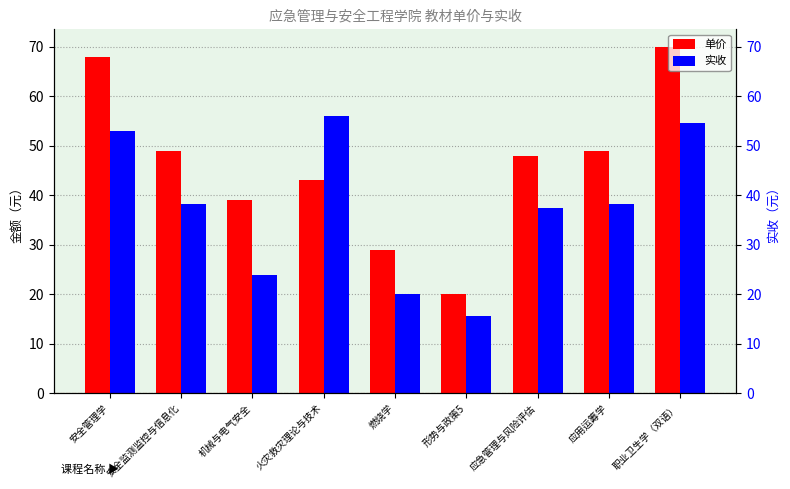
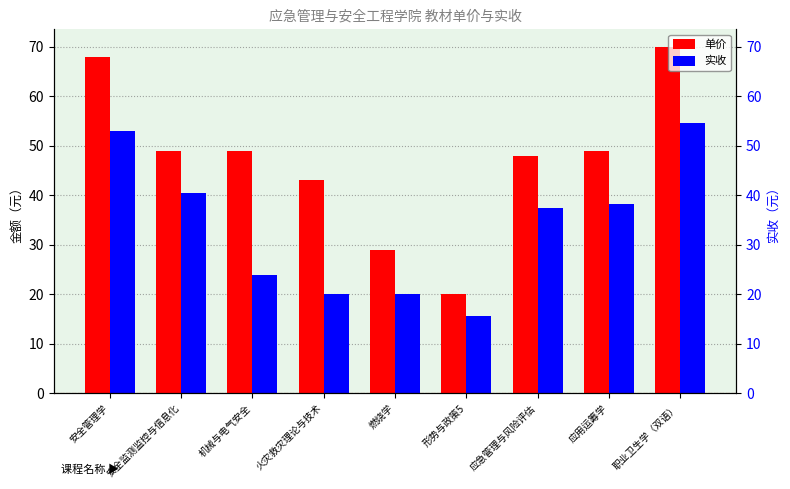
实收, 安全监测监控与信息化: 38 -> 40
单价, 机械与电气安全: 39 -> 49
实收, 火灾救灾理论与技术: 56 -> 20
